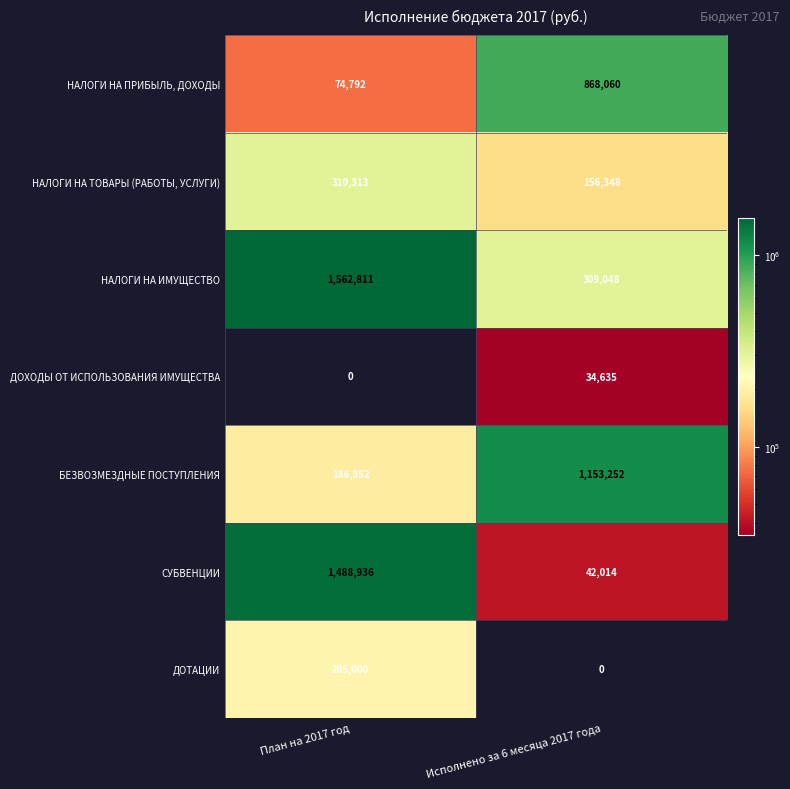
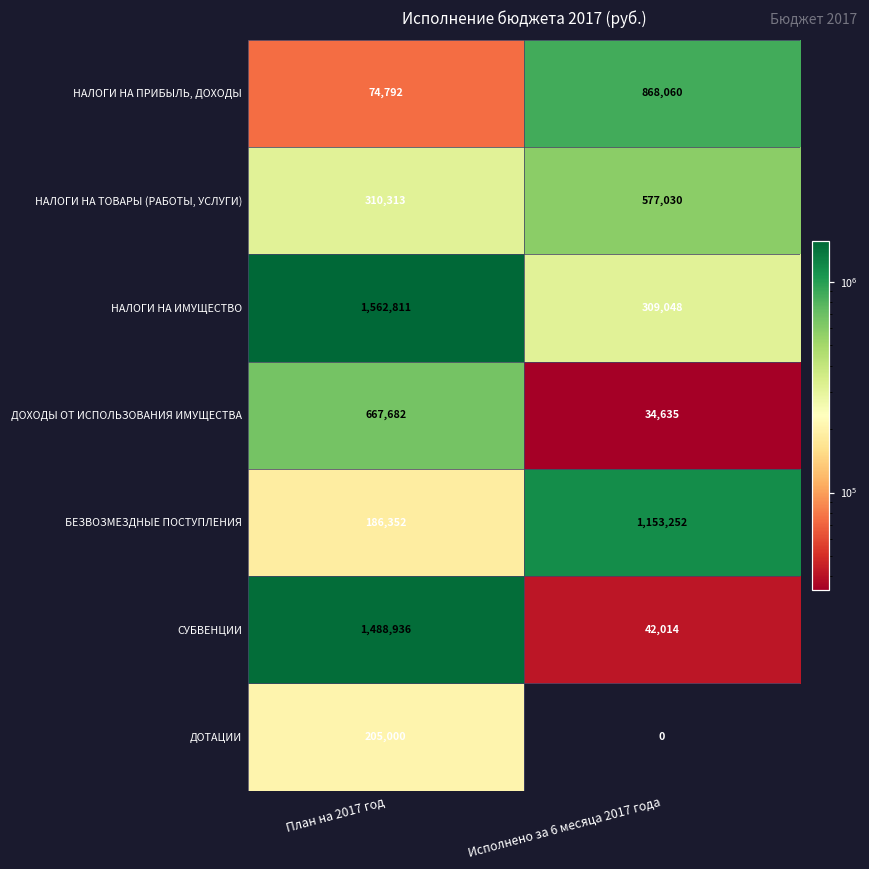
НАЛОГИ НА ТОВАРЫ (РАБОТЫ, УСЛУГИ), Исполнено за 6 месяца 2017 года: 156,348 -> 577,030
ДОХОДЫ ОТ ИСПОЛЬЗОВАНИЯ ИМУЩЕСТВА, План на 2017 год: 0 -> 667,682
